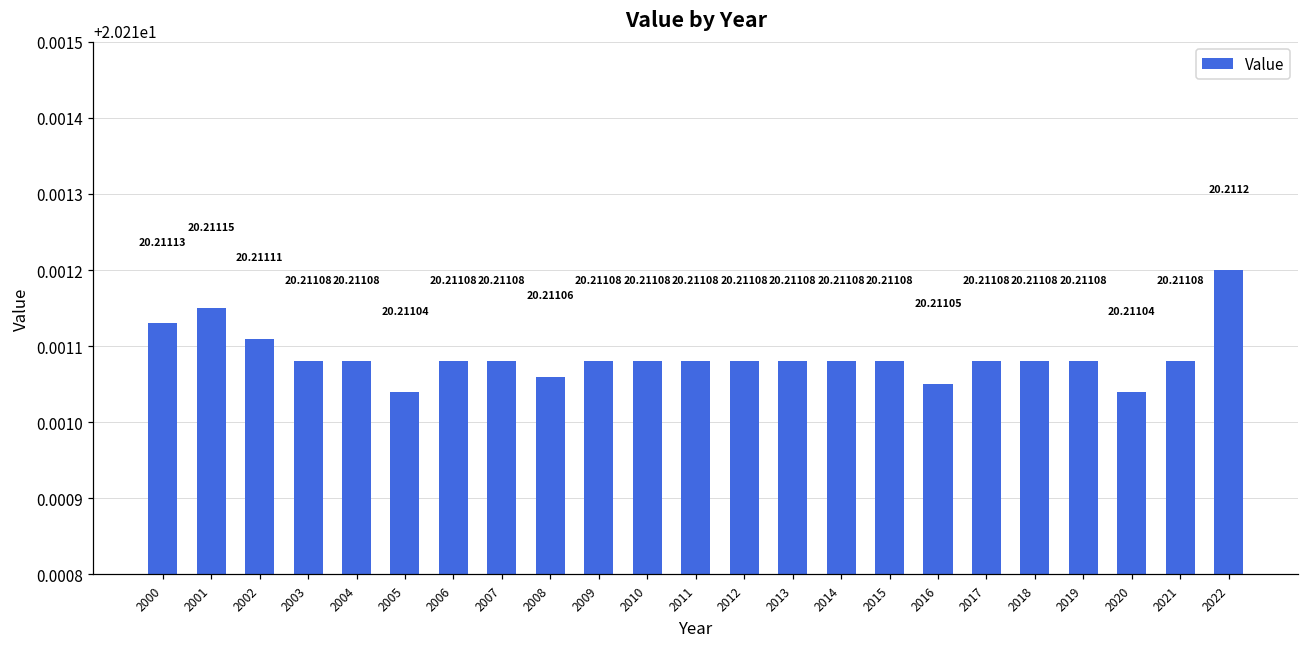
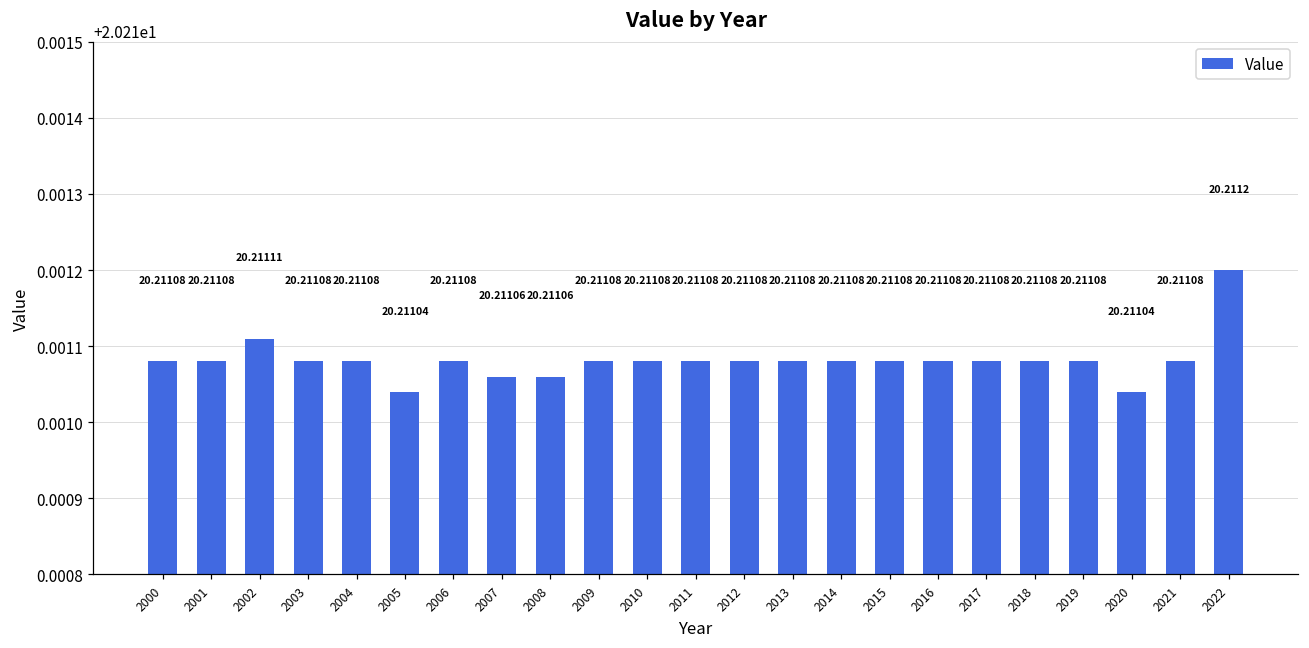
2000: 20.21113 -> 20.21108
2001: 20.21115 -> 20.21108
2007: 20.21108 -> 20.21106
2016: 20.21105 -> 20.21108
